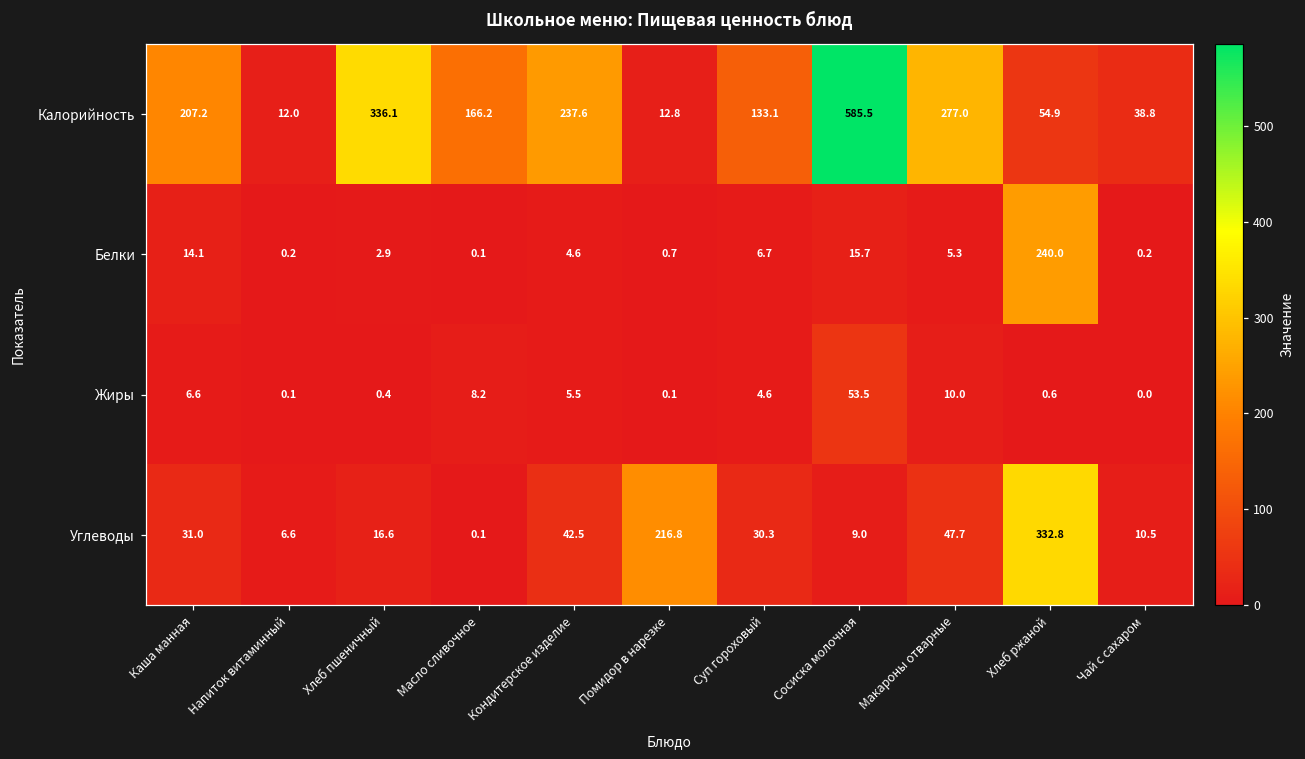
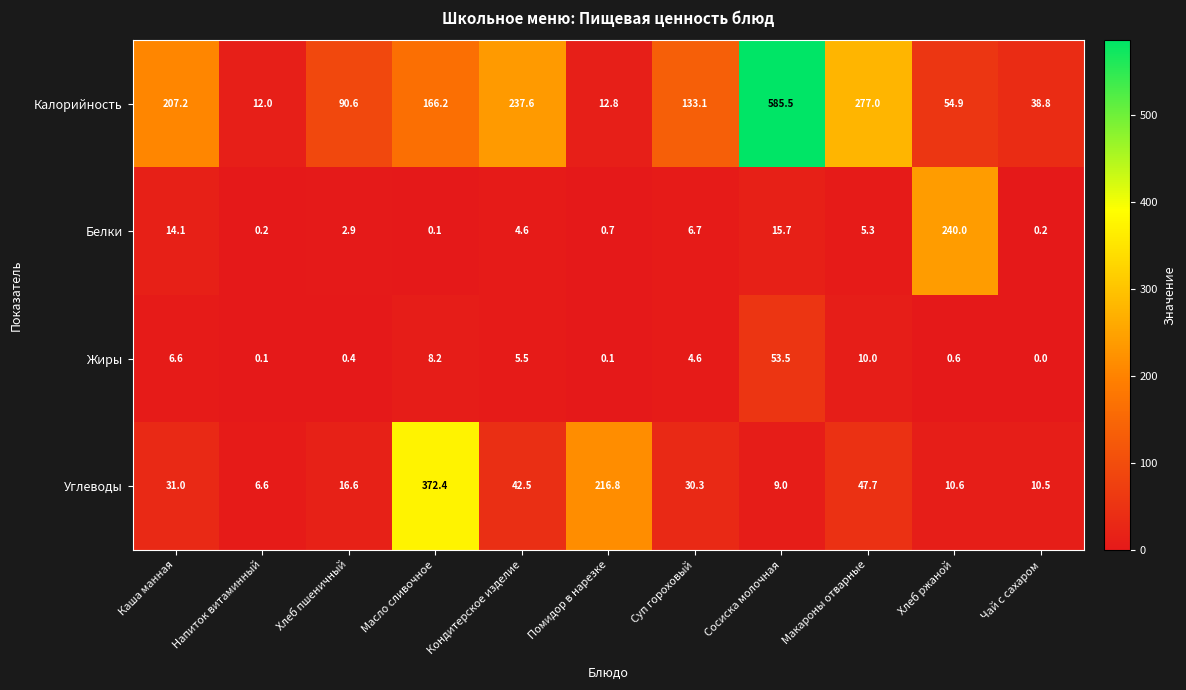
Калорийность, Хлеб пшеничный: 336.1 -> 90.6
Углеводы, Масло сливочное: 0.1 -> 372.4
Углеводы, Хлеб ржаной: 332.8 -> 10.6
